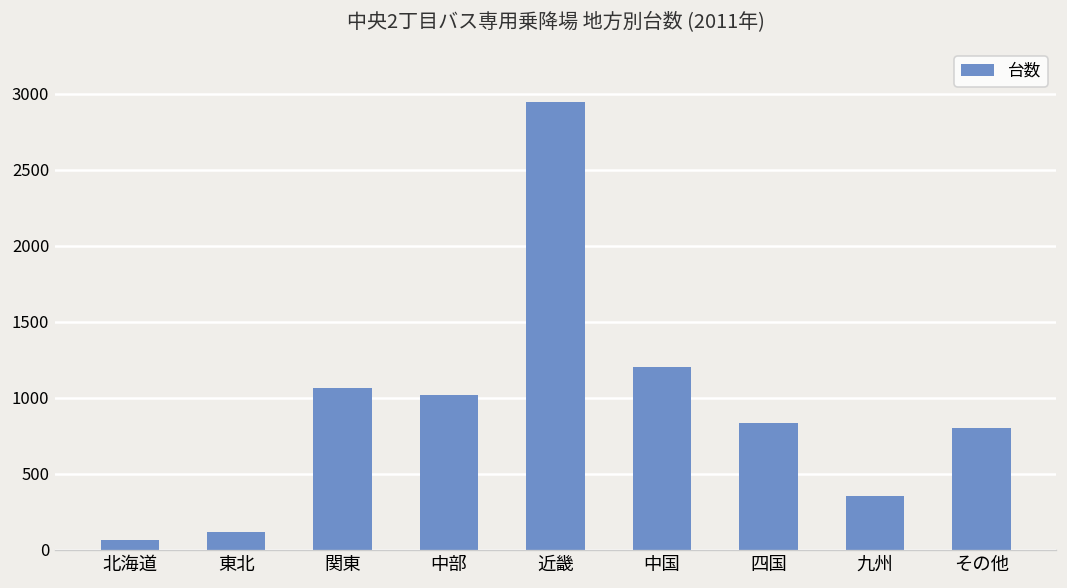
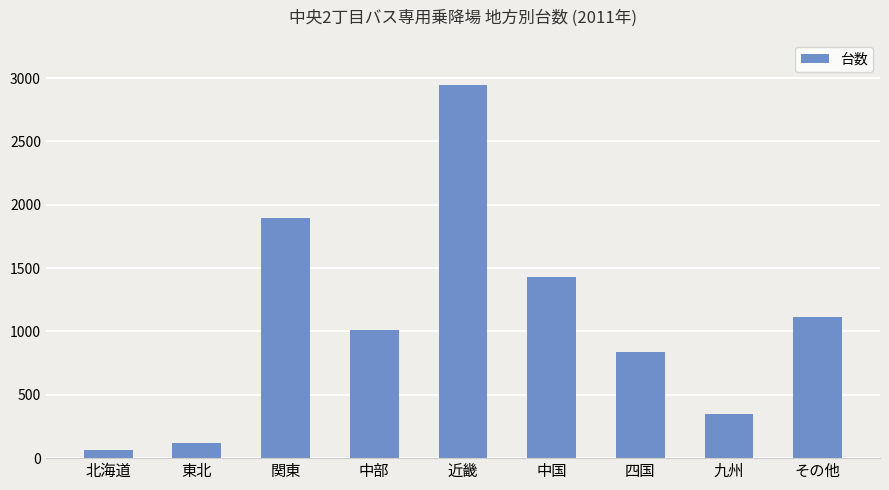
関東: 1060 -> 1900
中国: 1200 -> 1430
その他: 800 -> 1120
